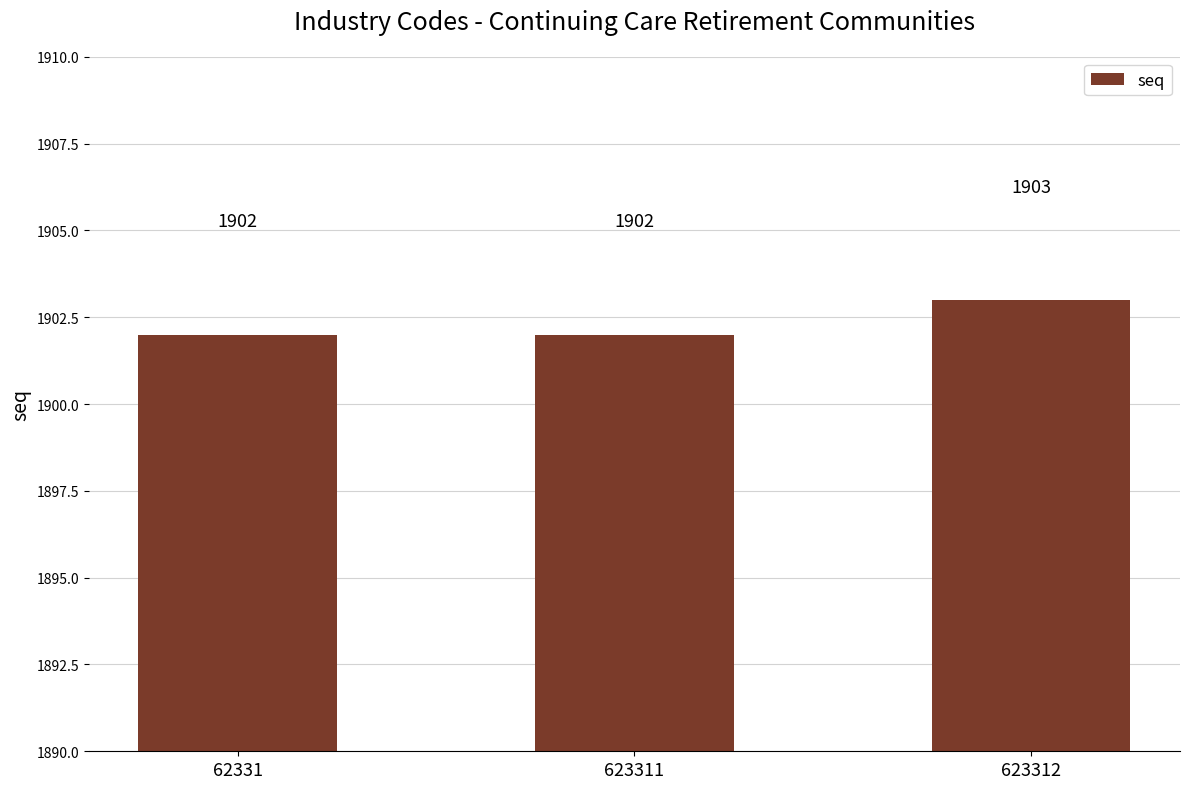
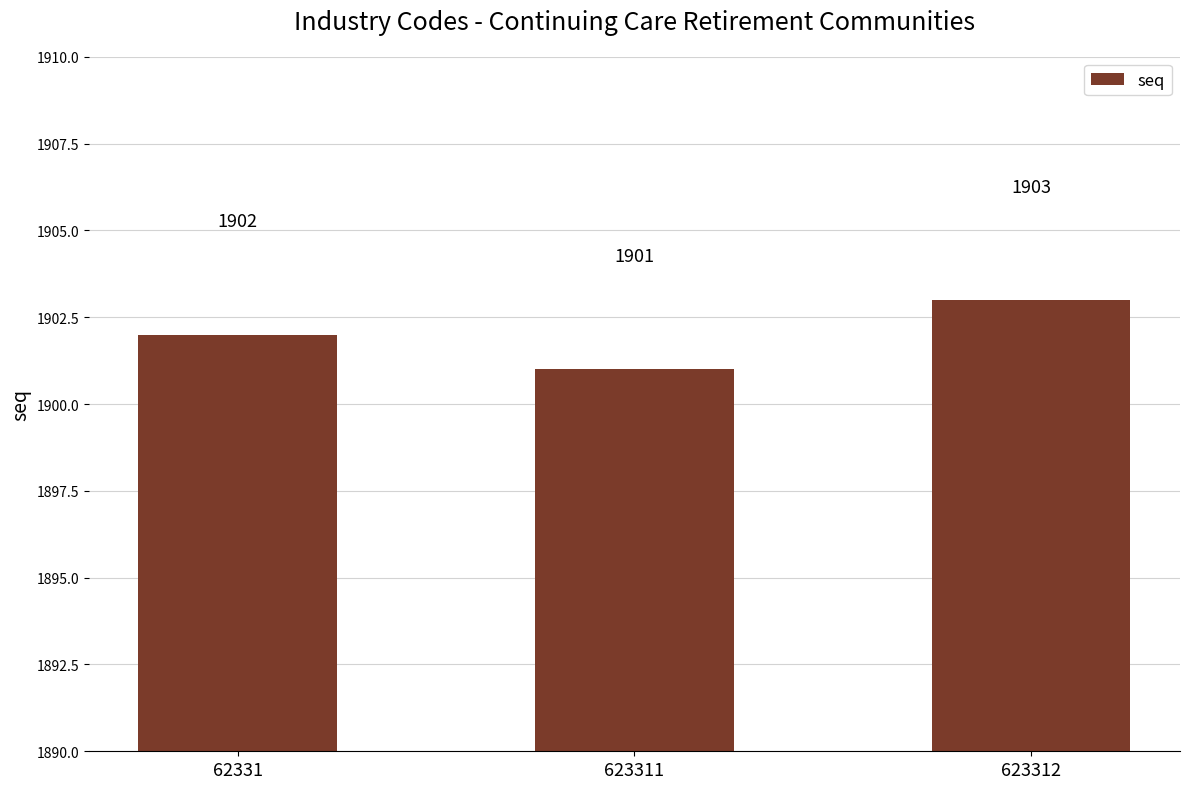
623311: 1902 -> 1901
